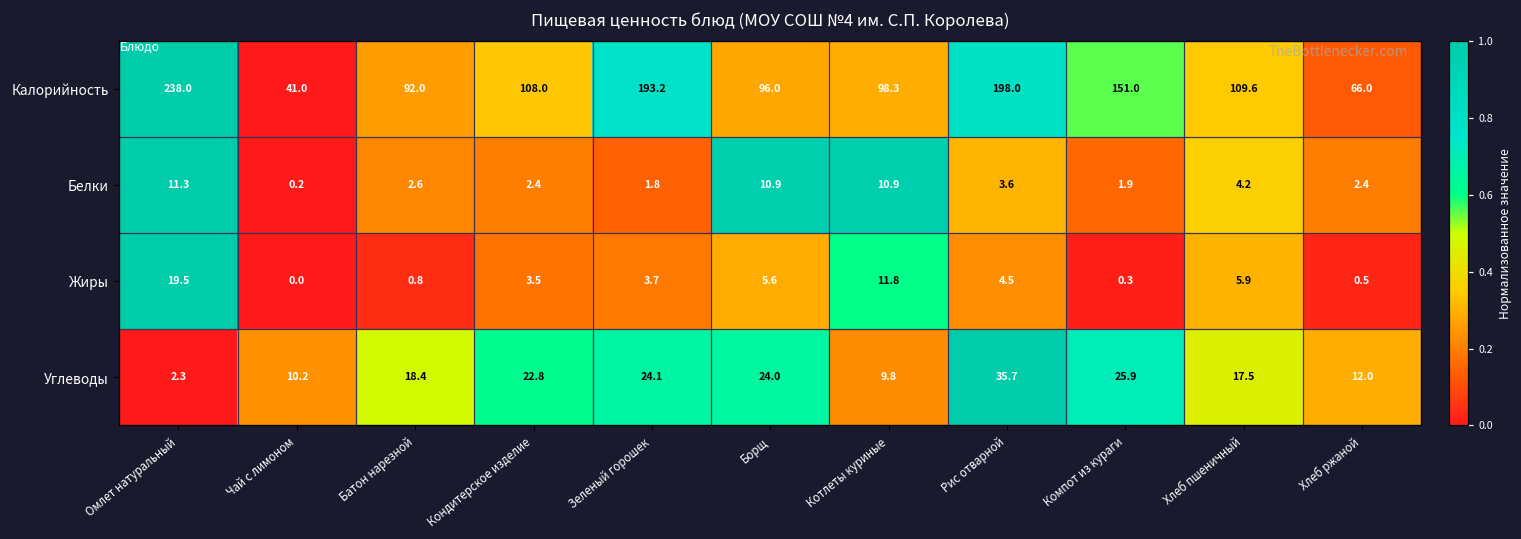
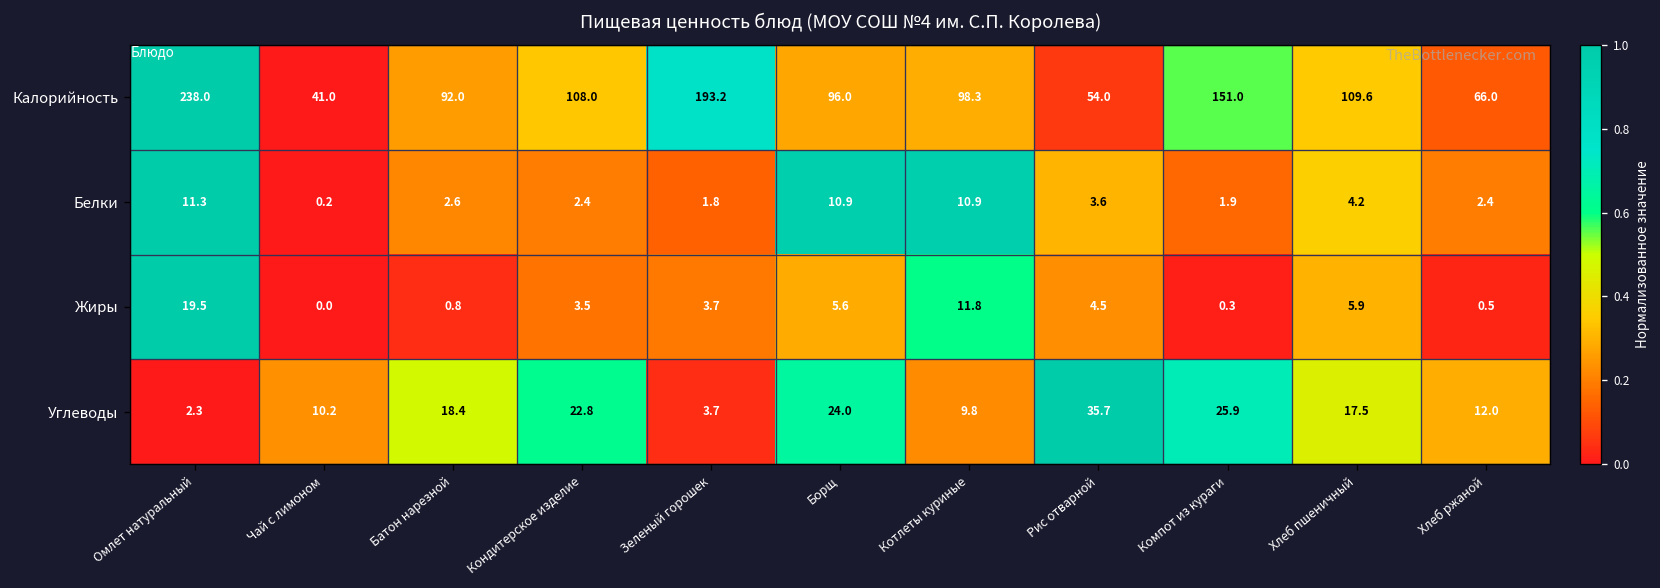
Калорийность, Рис отварной: 198.0 -> 54.0
Углеводы, Зеленый горошек: 24.1 -> 3.7
